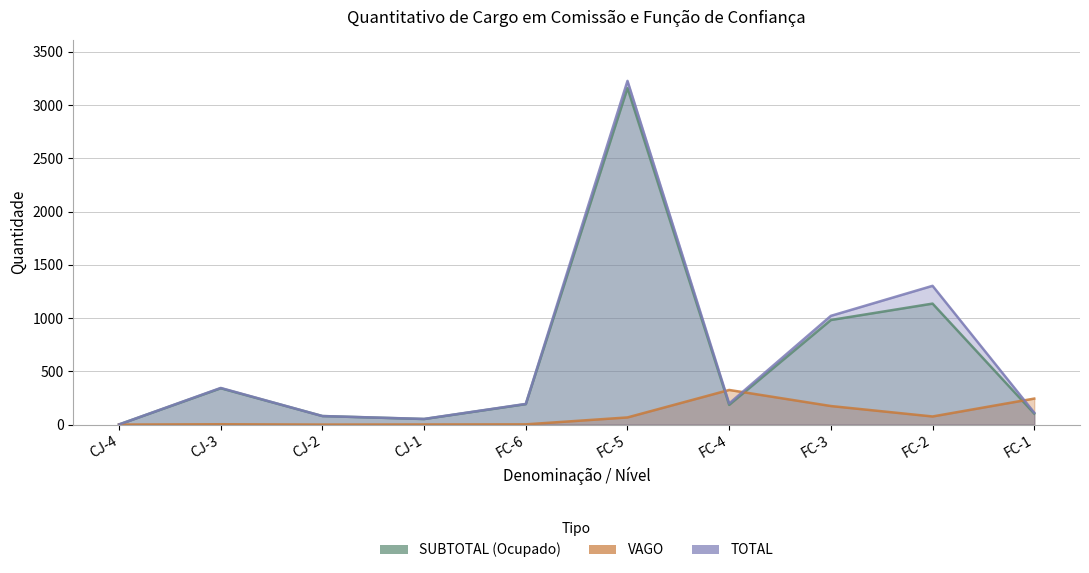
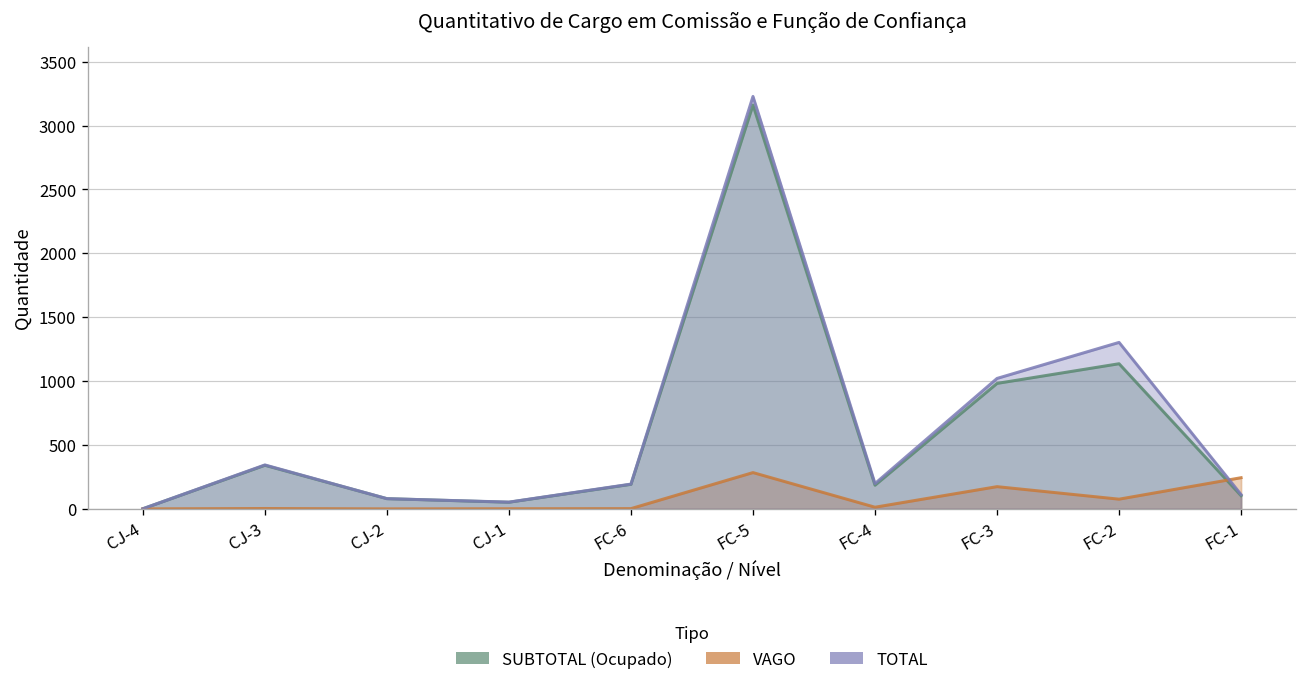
VAGO, FC-5: 70 -> 280
VAGO, FC-4: 330 -> 10
